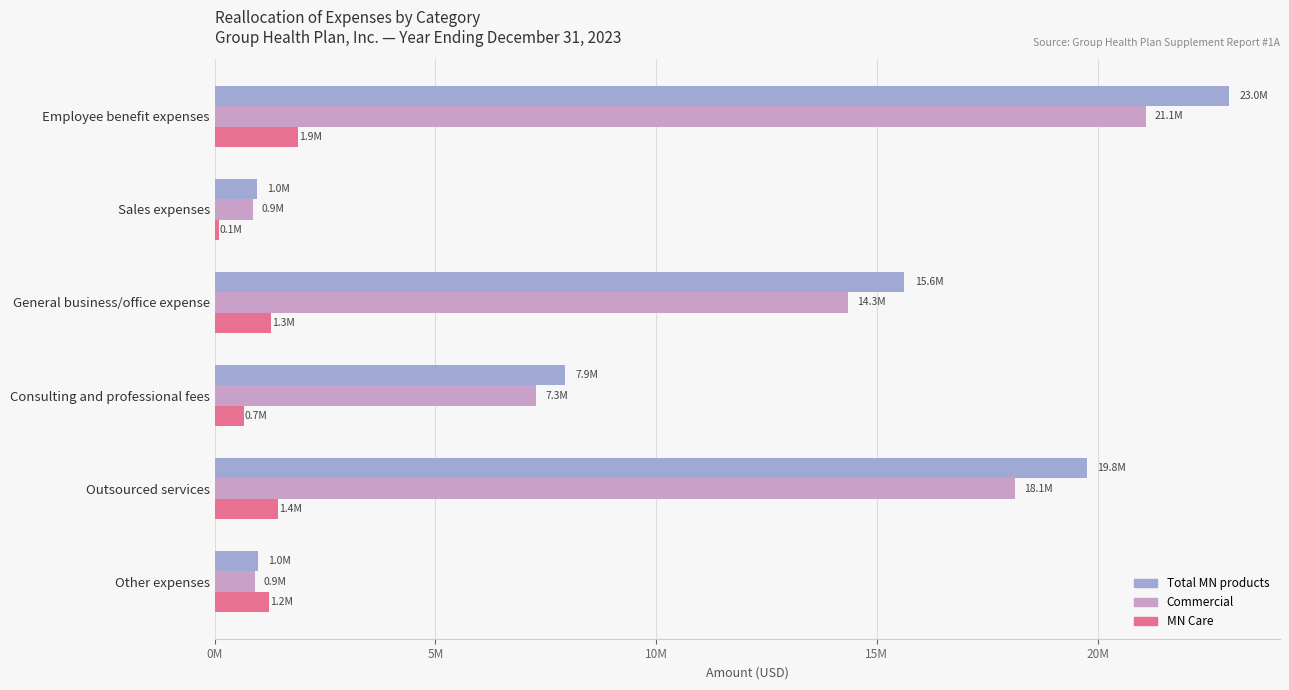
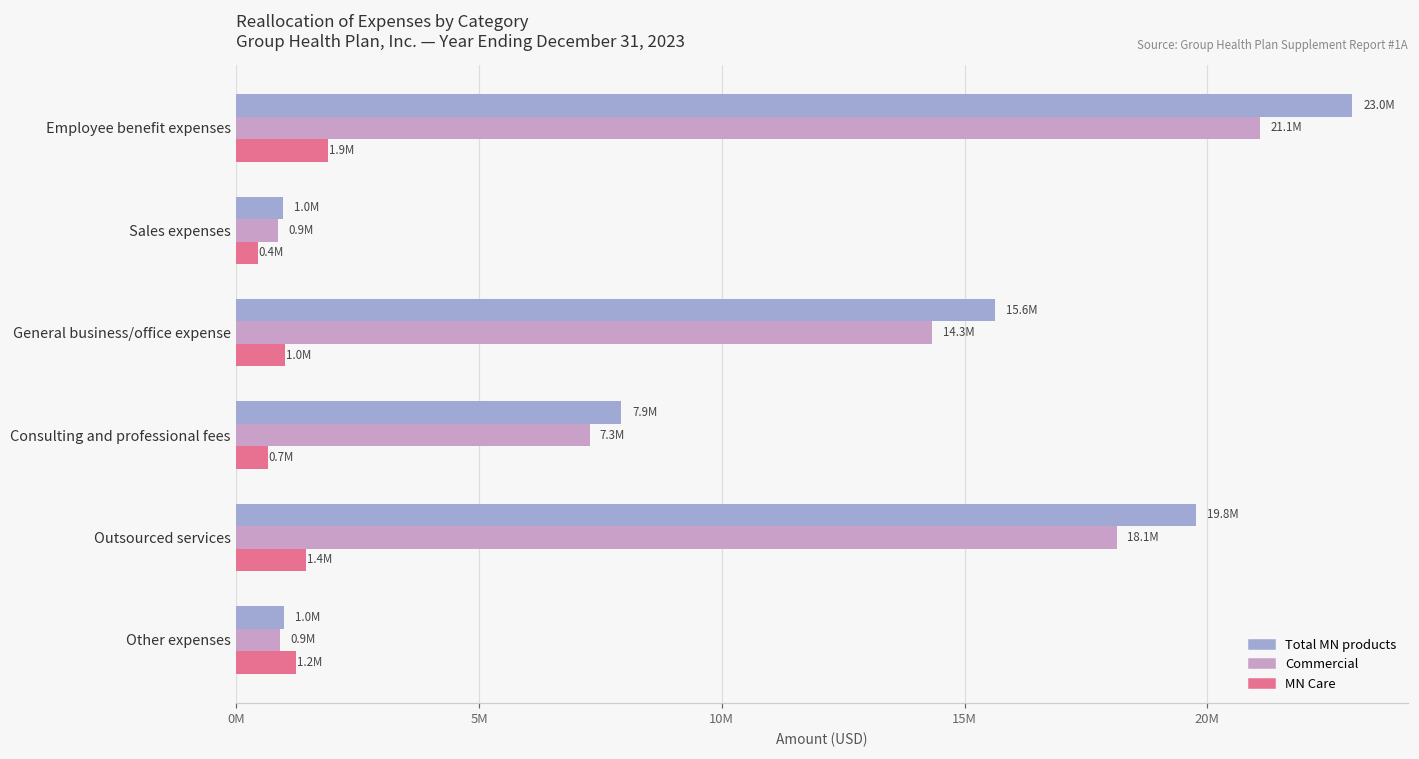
MN Care, Sales expenses: 0.1M -> 0.4M
MN Care, General business/office expense: 1.3M -> 1.0M
